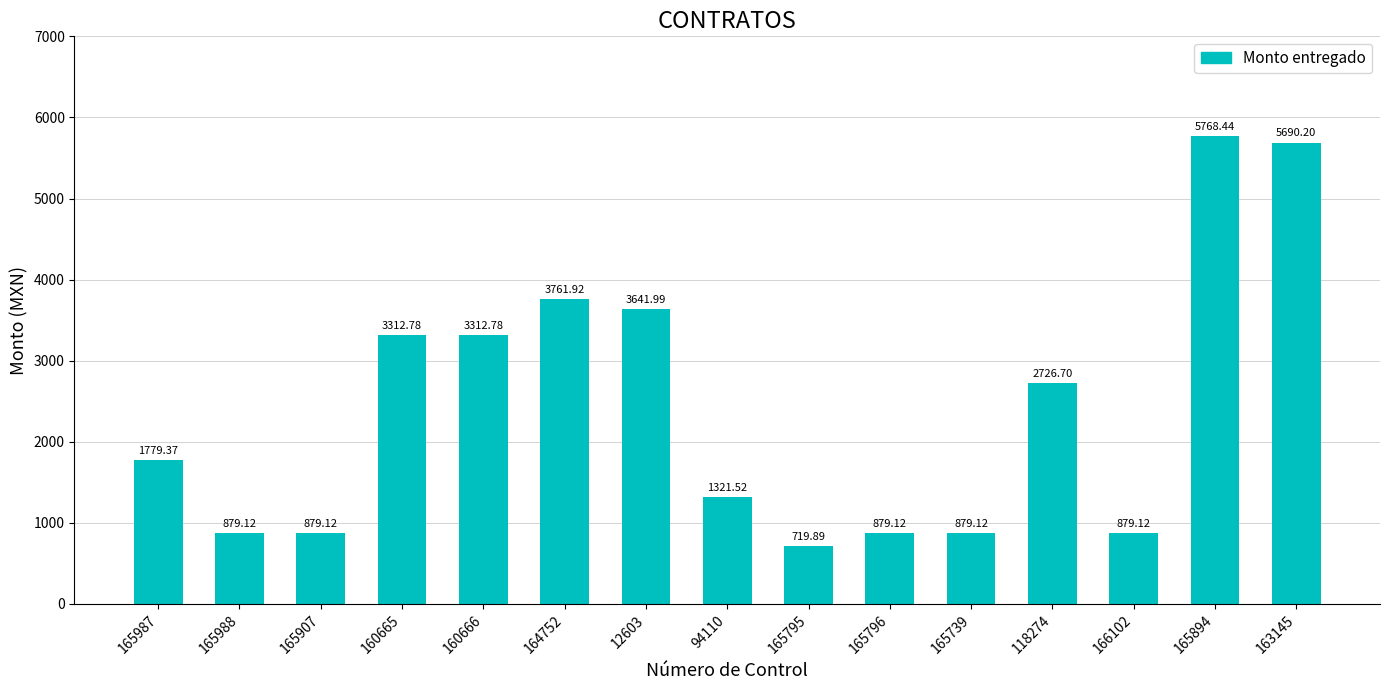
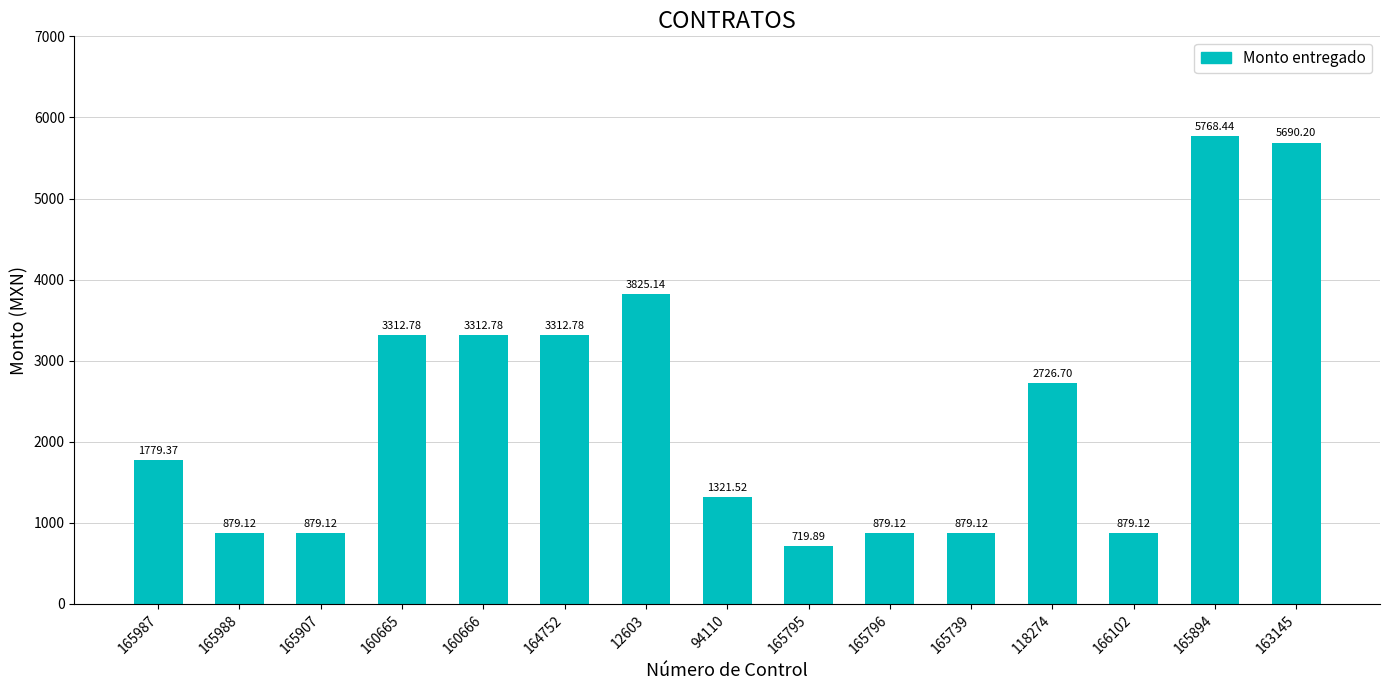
164752: 3761.92 -> 3312.78
12603: 3641.99 -> 3825.14
